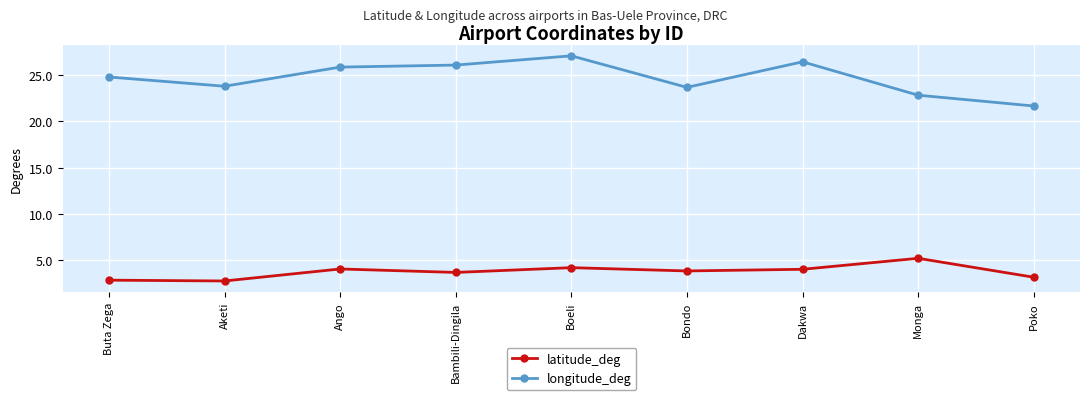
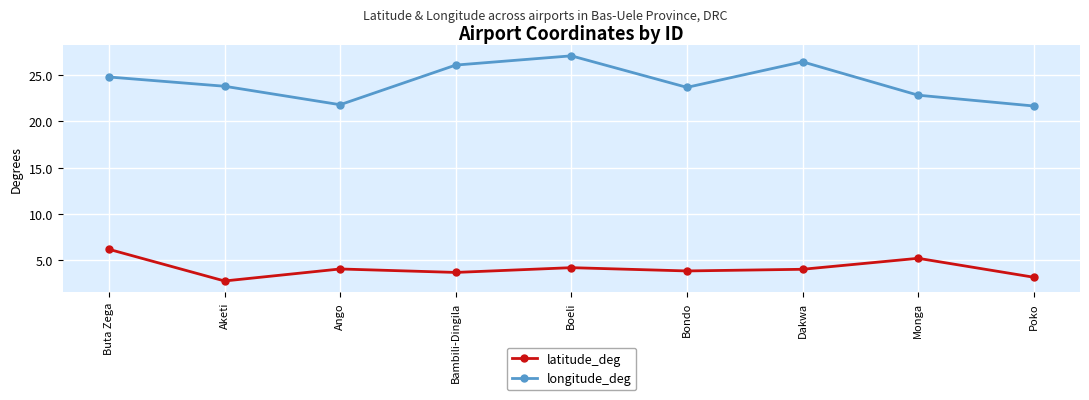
latitude_deg, Buta Zega: 3 -> 6
longitude_deg, Ango: 26 -> 22
